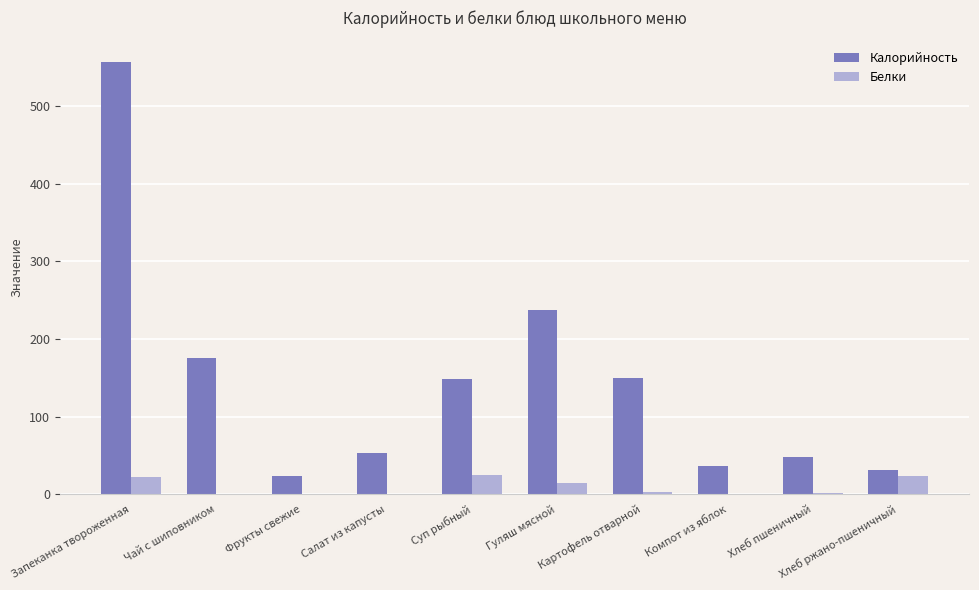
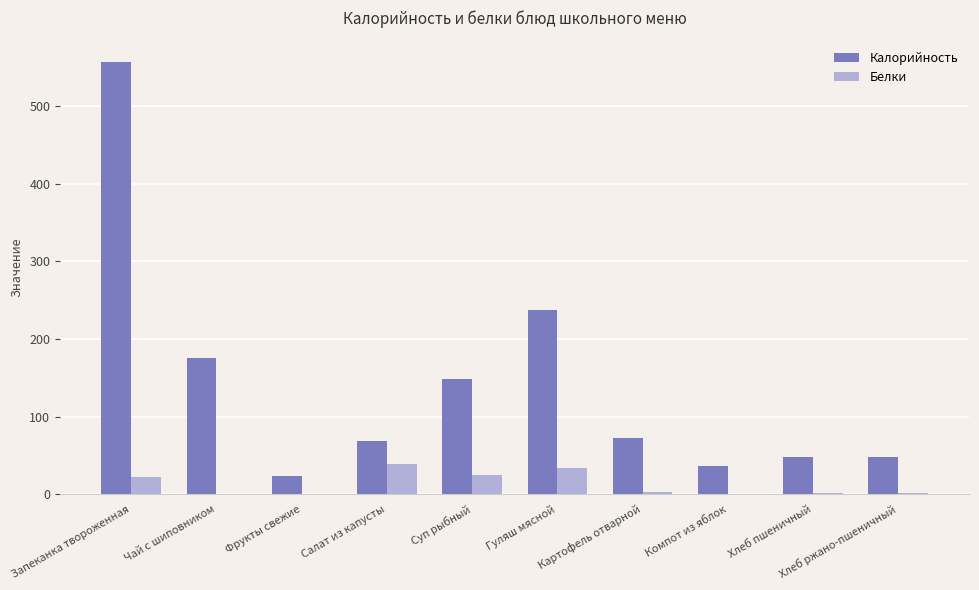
Калорийность, Салат из капусты: 50 -> 70
Белки, Салат из капусты: 0 -> 40
Белки, Гуляш мясной: 10 -> 30
Калорийность, Картофель отварной: 150 -> 70
Калорийность, Хлеб ржано-пшеничный: 30 -> 50
Белки, Хлеб ржано-пшеничный: 20 -> 0
